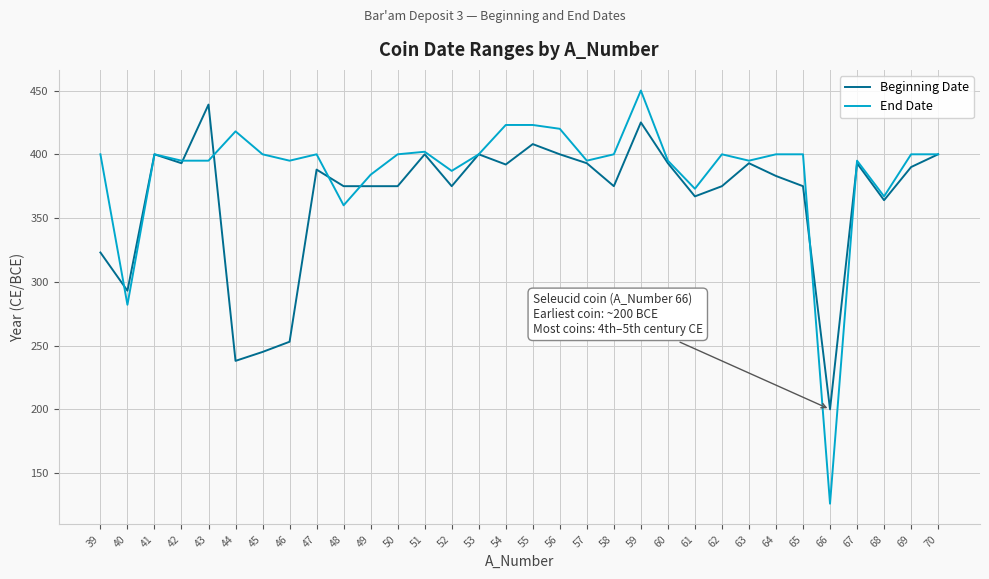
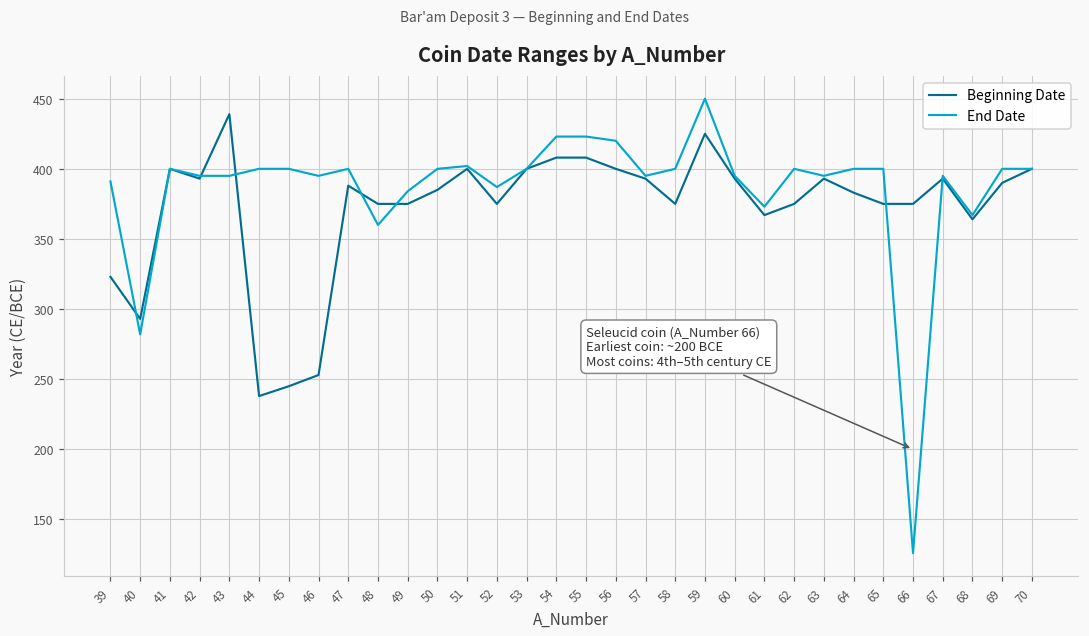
End Date, 39: 400 -> 391
End Date, 44: 418 -> 400
Beginning Date, 50: 375 -> 385
Beginning Date, 54: 392 -> 408
Beginning Date, 66: 200 -> 375
